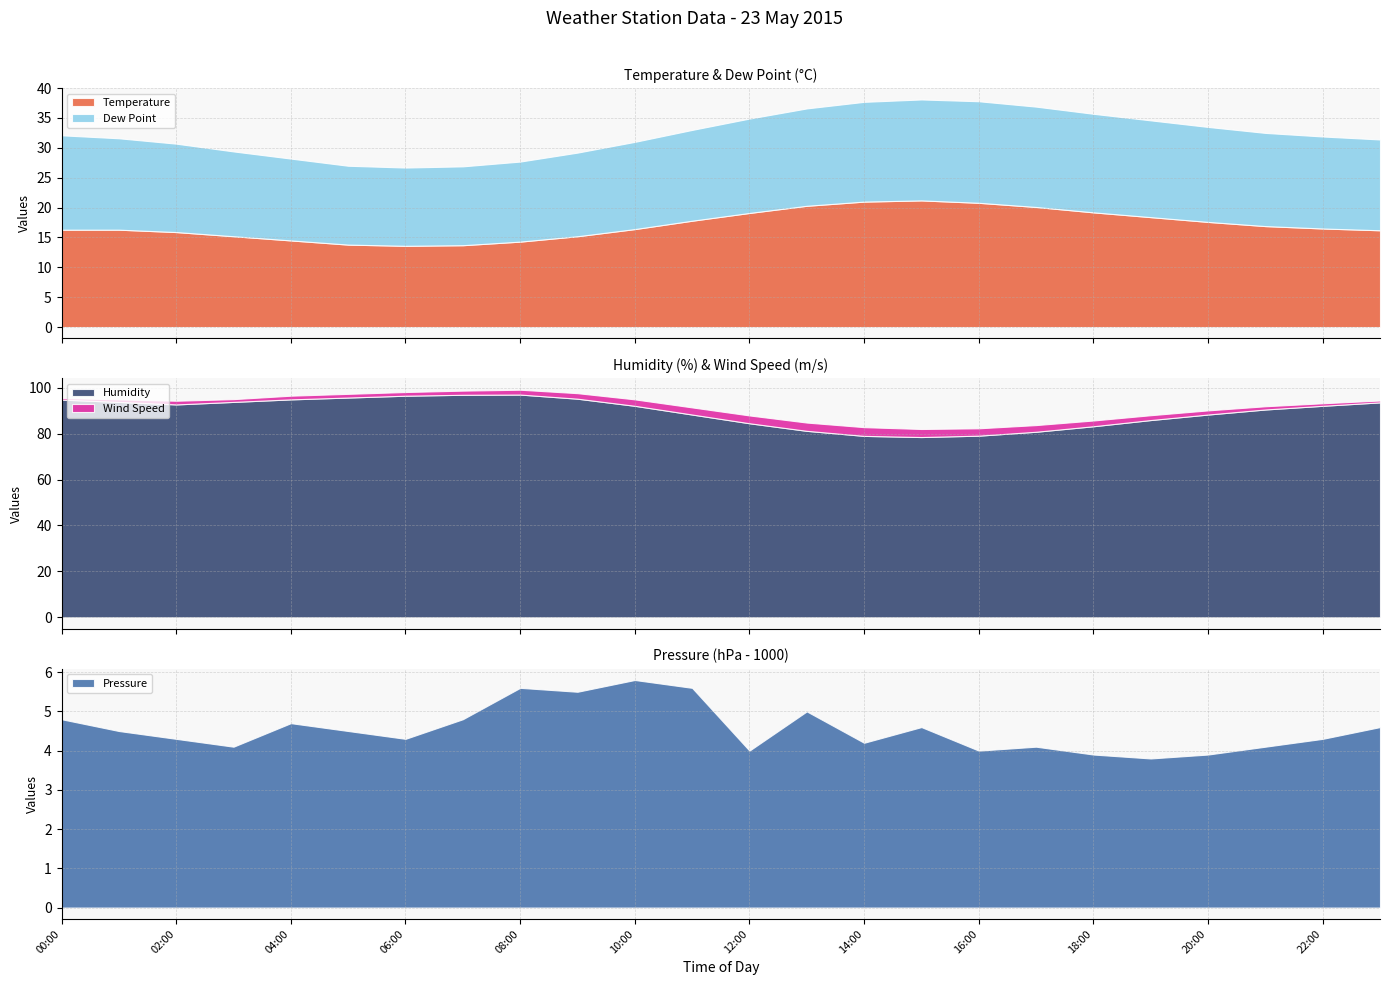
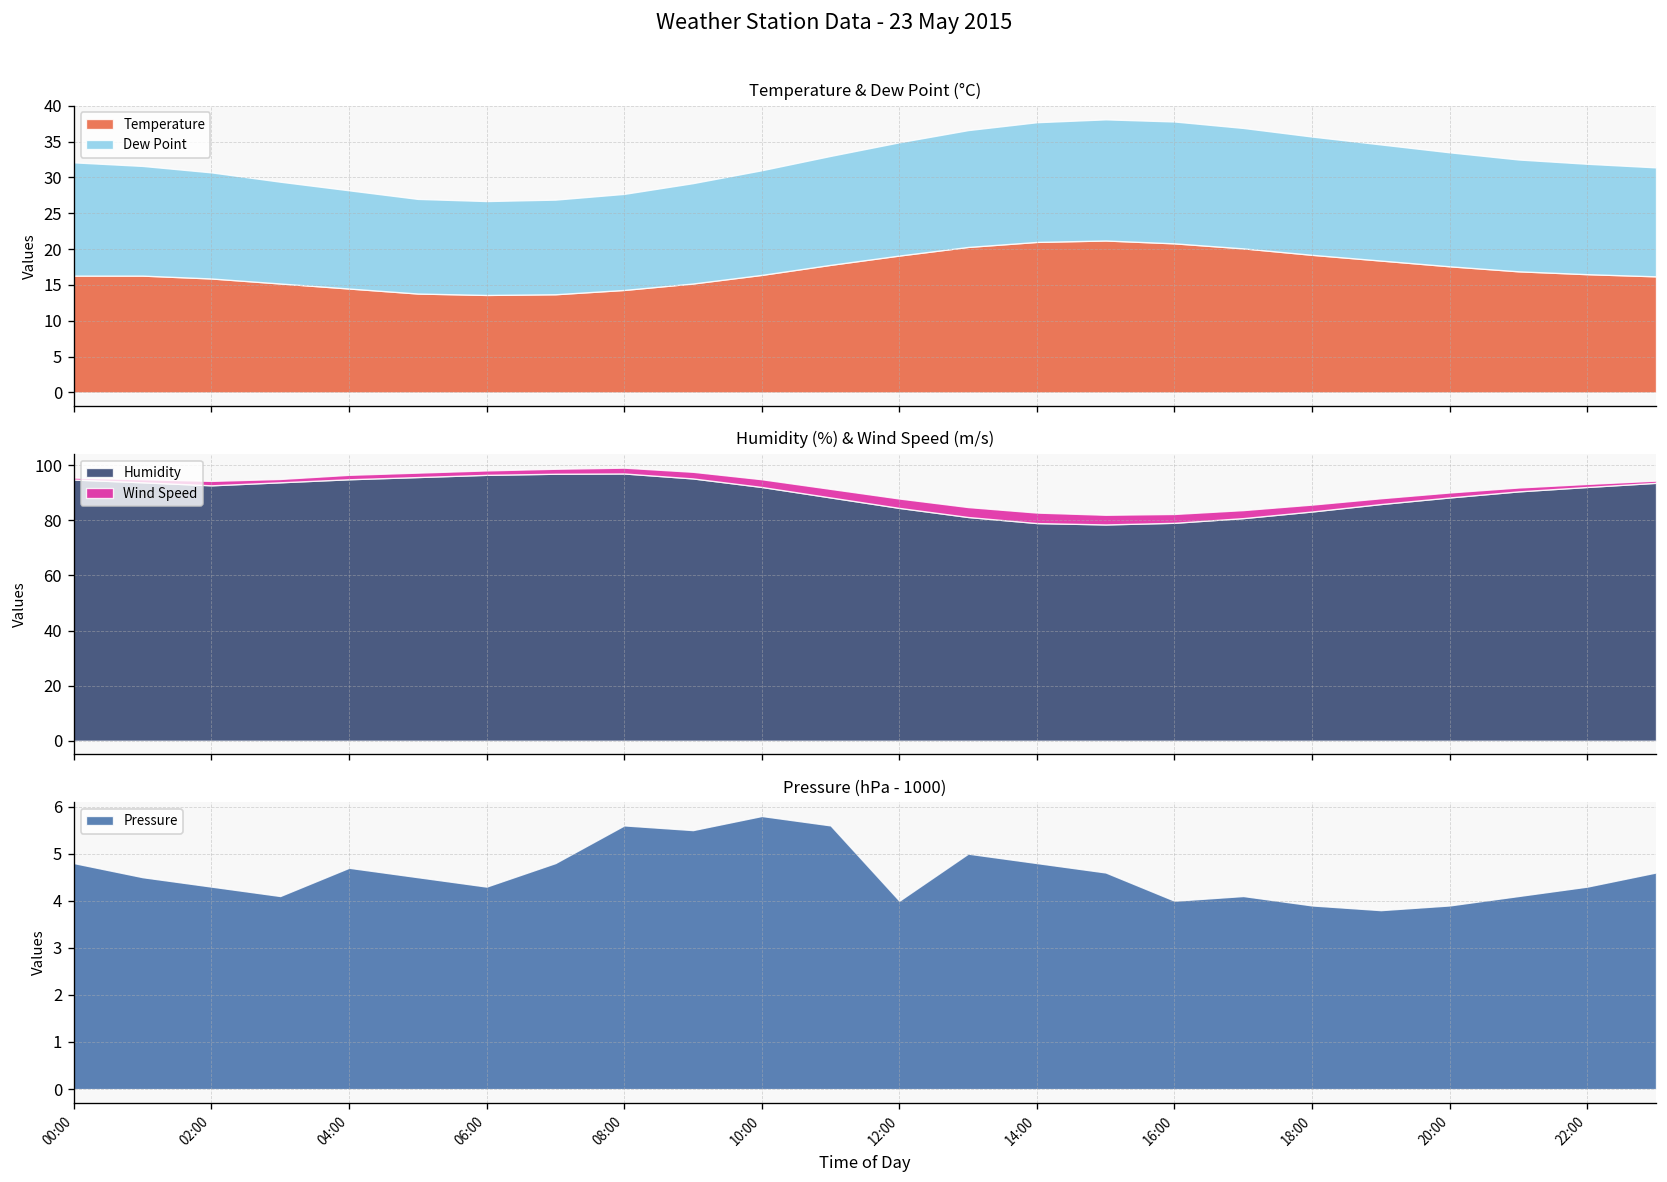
Pressure (hPa - 1000), 14:00: 4.2 -> 4.8
